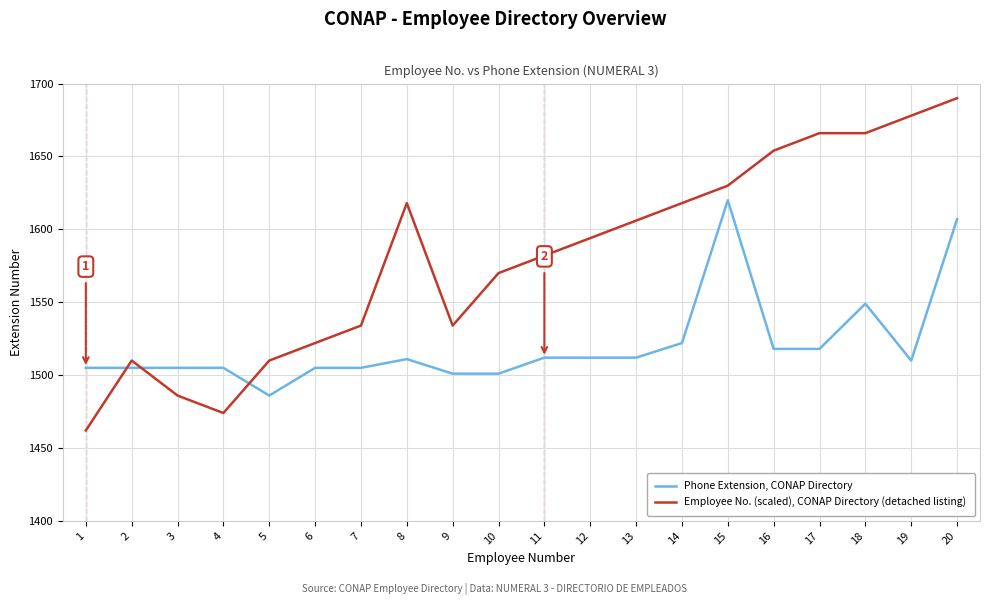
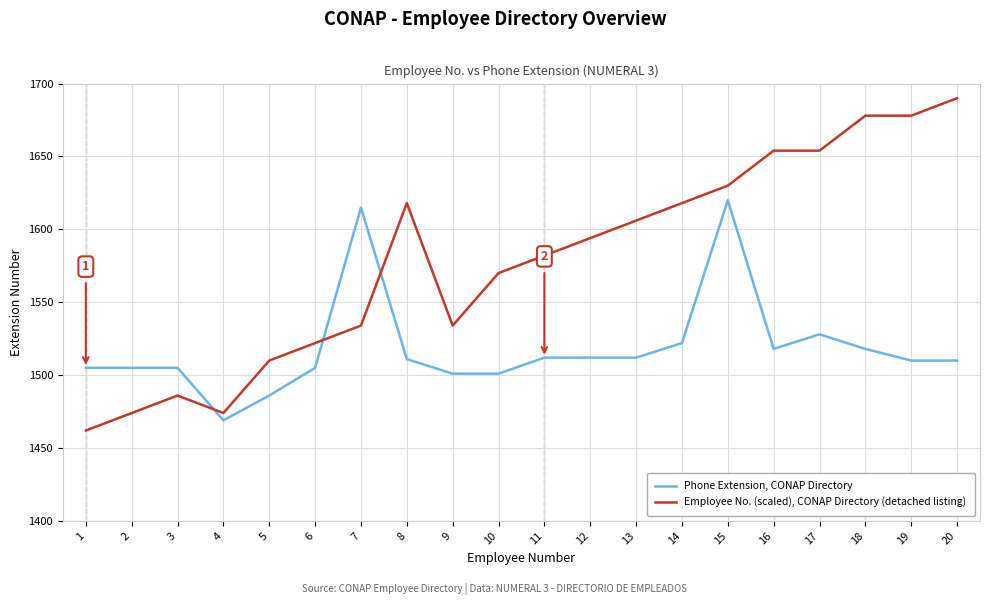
Employee No. (scaled), CONAP Directory (detached listing), 2: 1510 -> 1474
Phone Extension, CONAP Directory, 4: 1505 -> 1469
Phone Extension, CONAP Directory, 7: 1505 -> 1615
Phone Extension, CONAP Directory, 17: 1518 -> 1528
Employee No. (scaled), CONAP Directory (detached listing), 17: 1666 -> 1654
Phone Extension, CONAP Directory, 18: 1549 -> 1518
Employee No. (scaled), CONAP Directory (detached listing), 18: 1666 -> 1678
Phone Extension, CONAP Directory, 20: 1607 -> 1510
